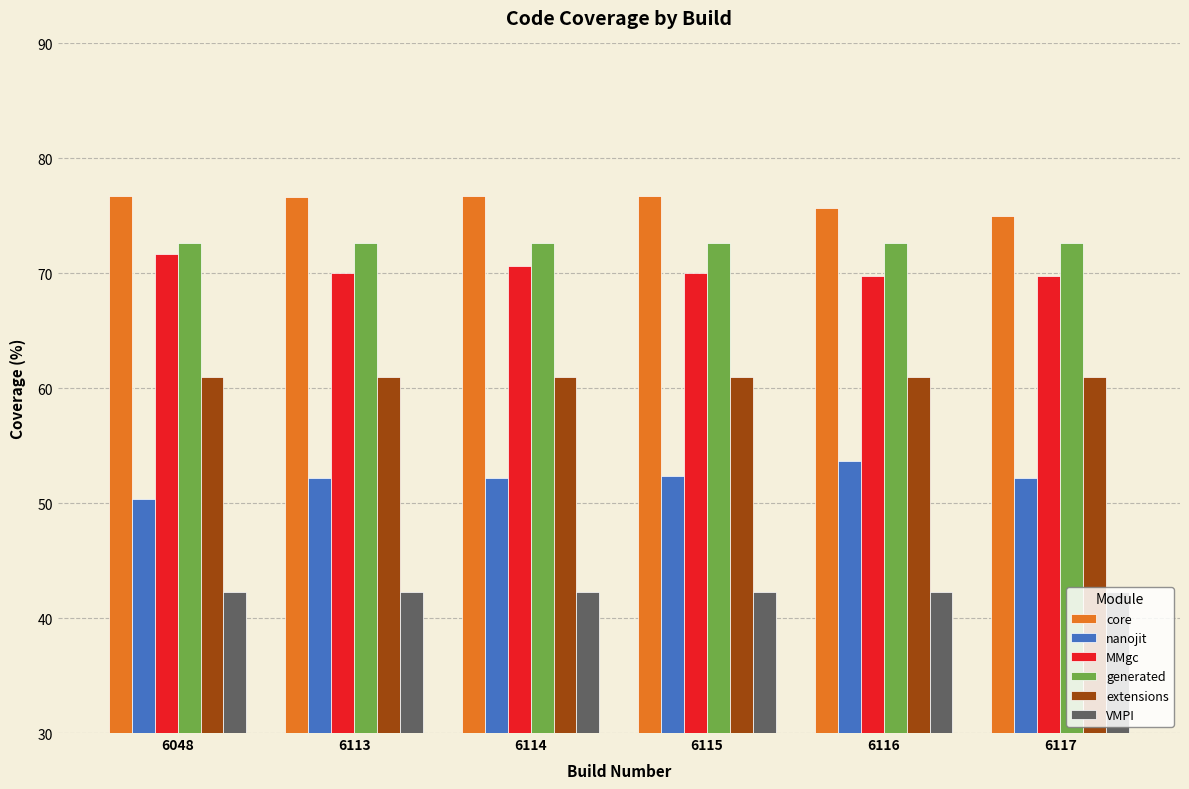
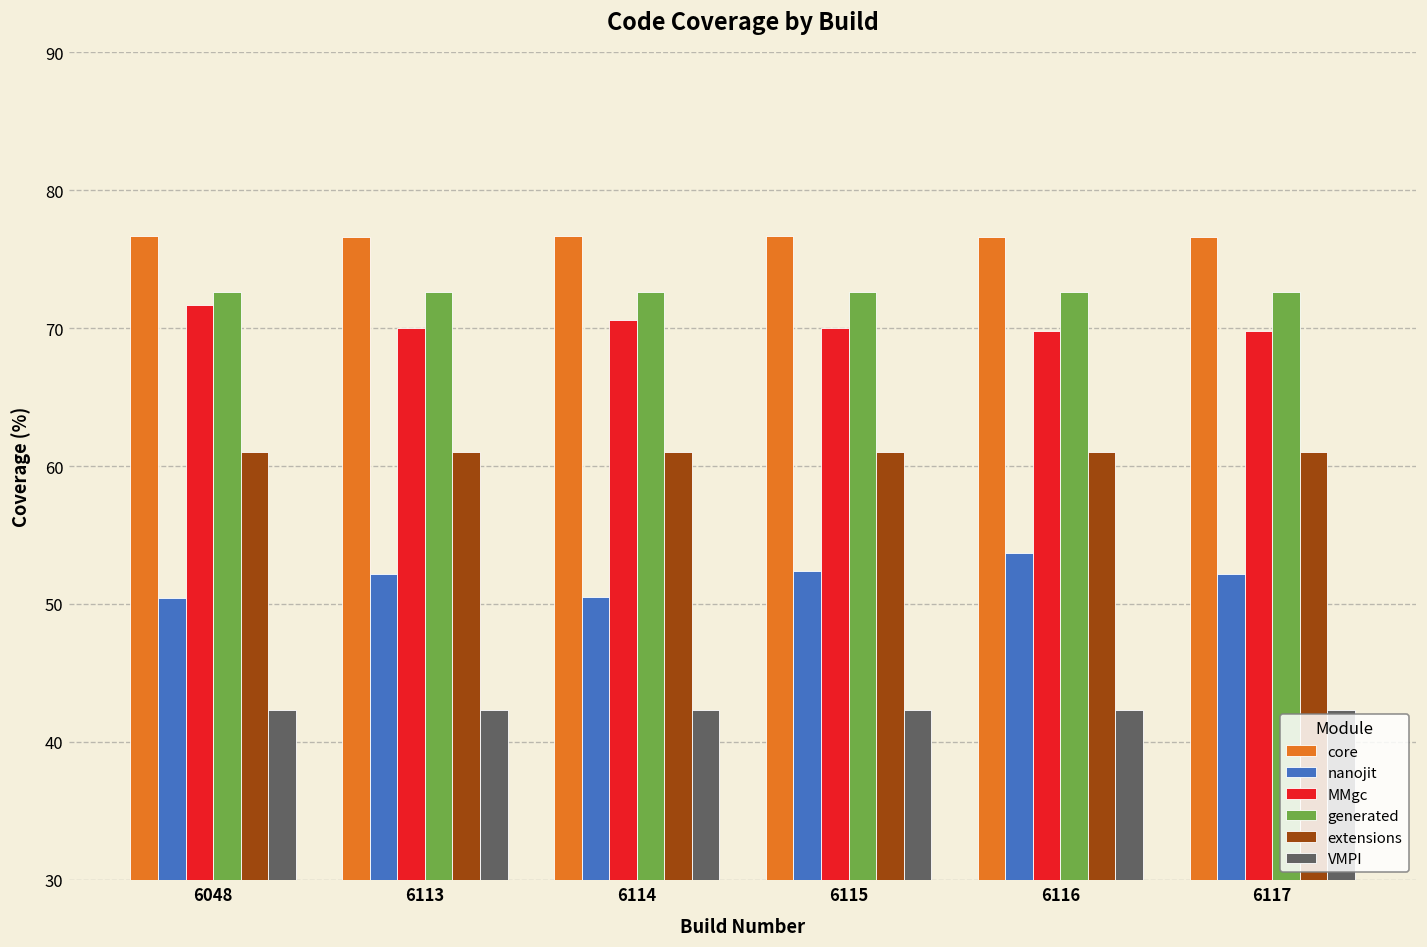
nanojit, 6114: 52.2 -> 50.5
core, 6116: 75.7 -> 76.6
core, 6117: 75.0 -> 76.6
